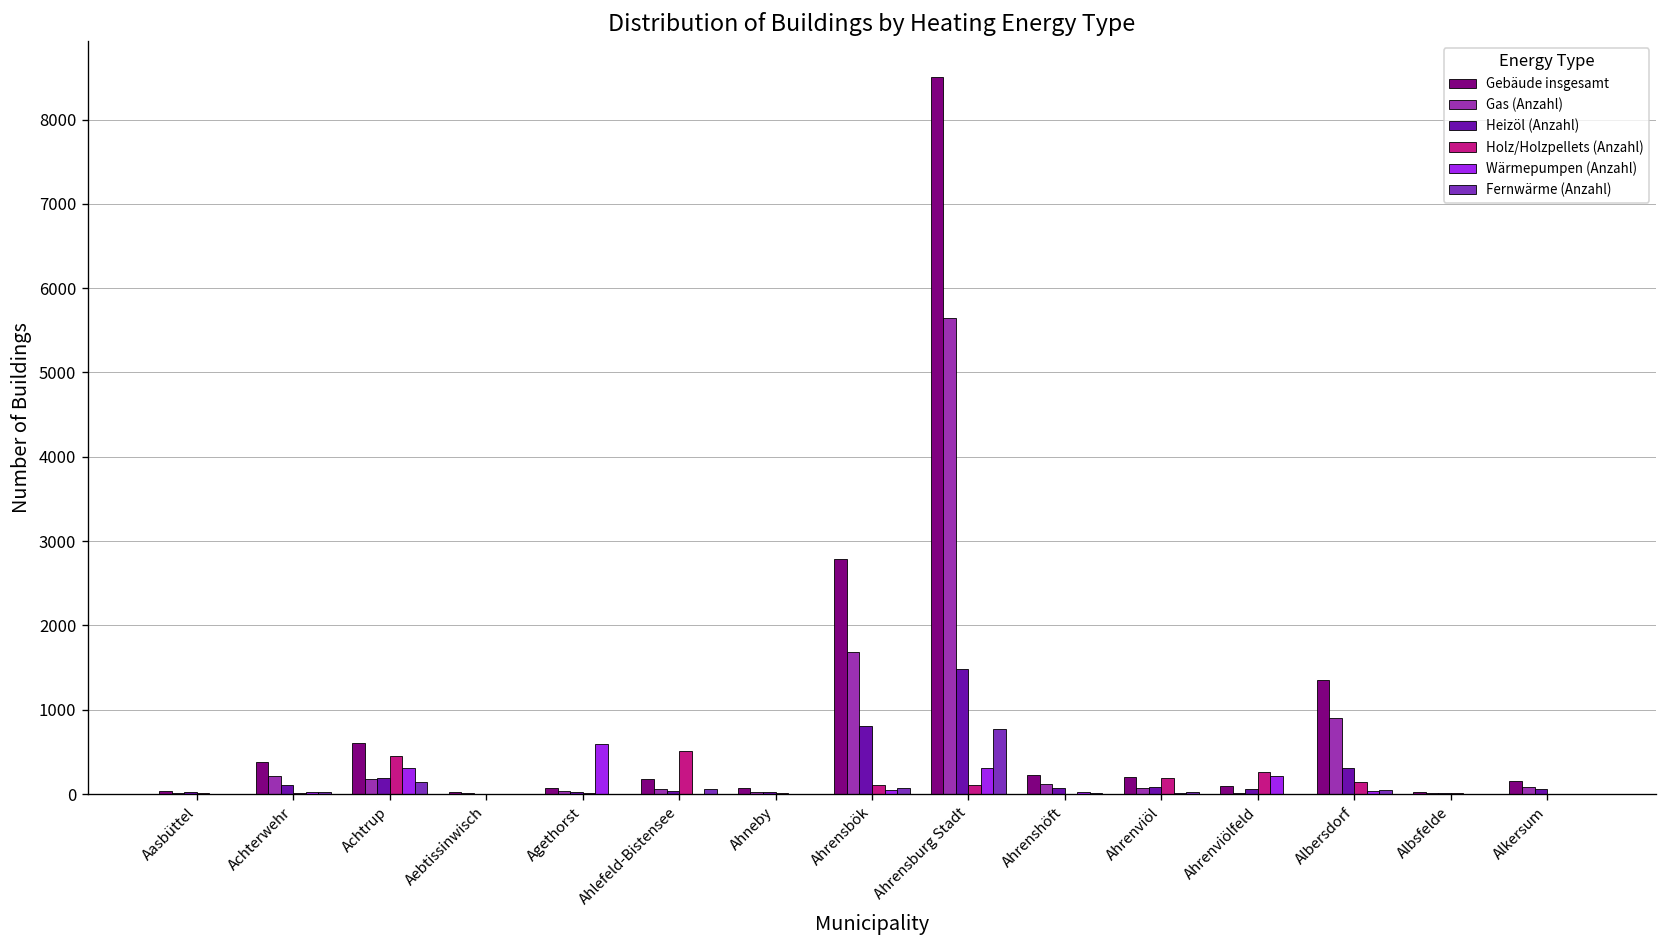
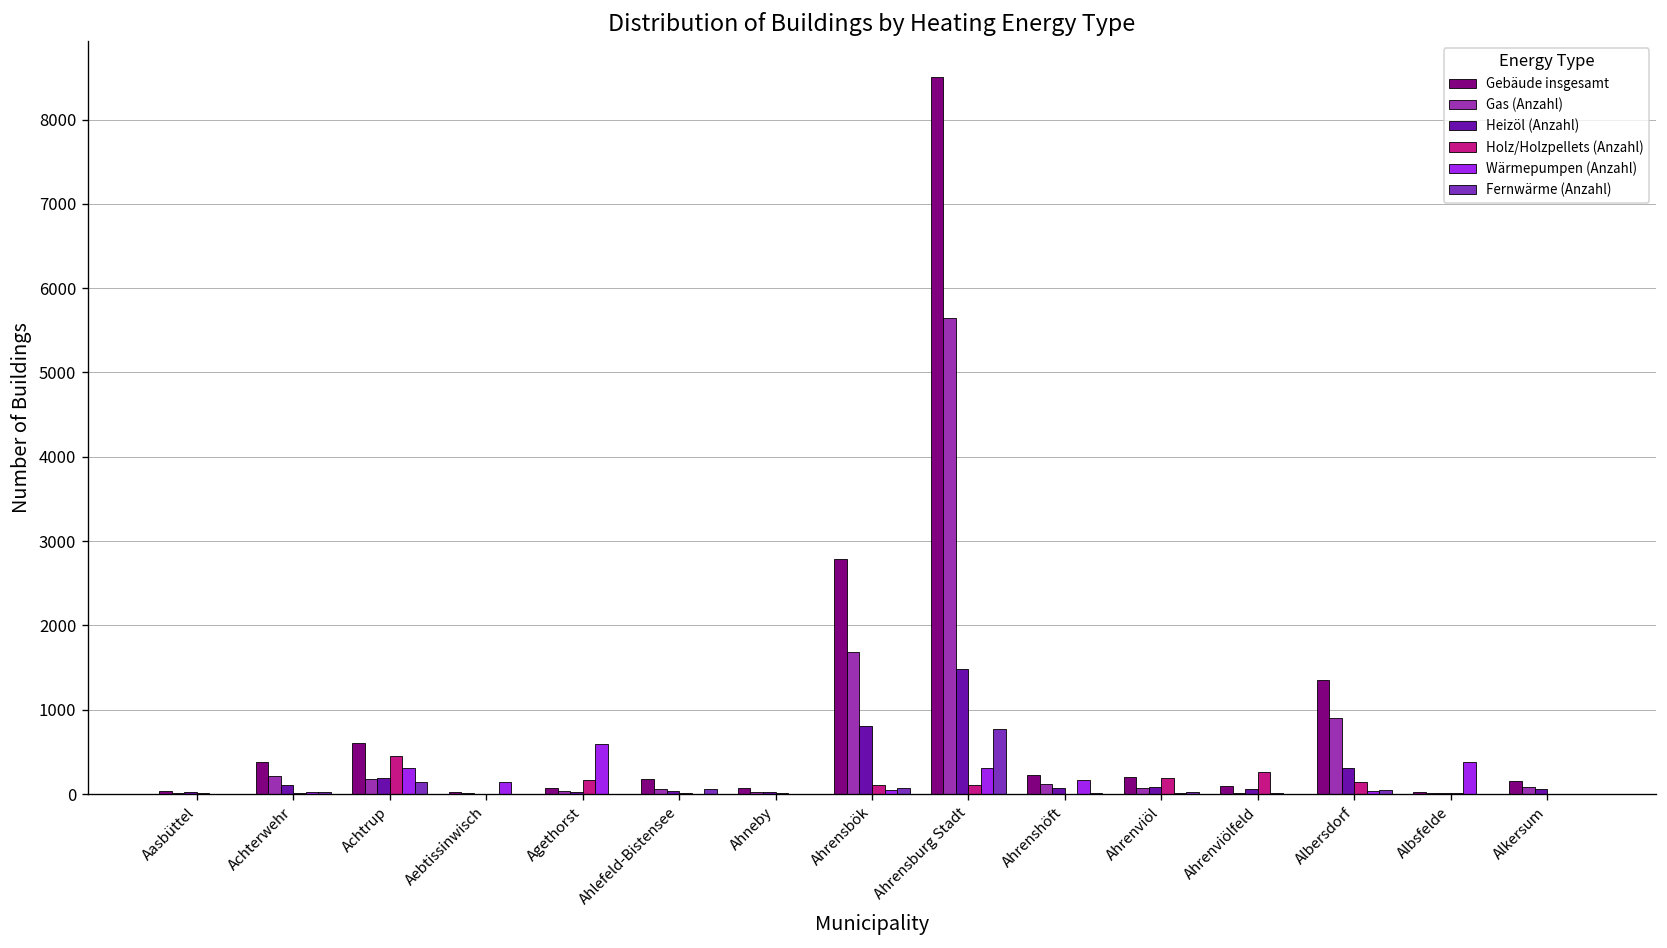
Wärmepumpen (Anzahl), Aebtissinwisch: 0 -> 100
Holz/Holzpellets (Anzahl), Agethorst: 0 -> 200
Holz/Holzpellets (Anzahl), Ahlefeld-Bistensee: 500 -> 0
Wärmepumpen (Anzahl), Ahrenshöft: 0 -> 200
Wärmepumpen (Anzahl), Ahrenviölfeld: 200 -> 0
Wärmepumpen (Anzahl), Albsfelde: 0 -> 400
